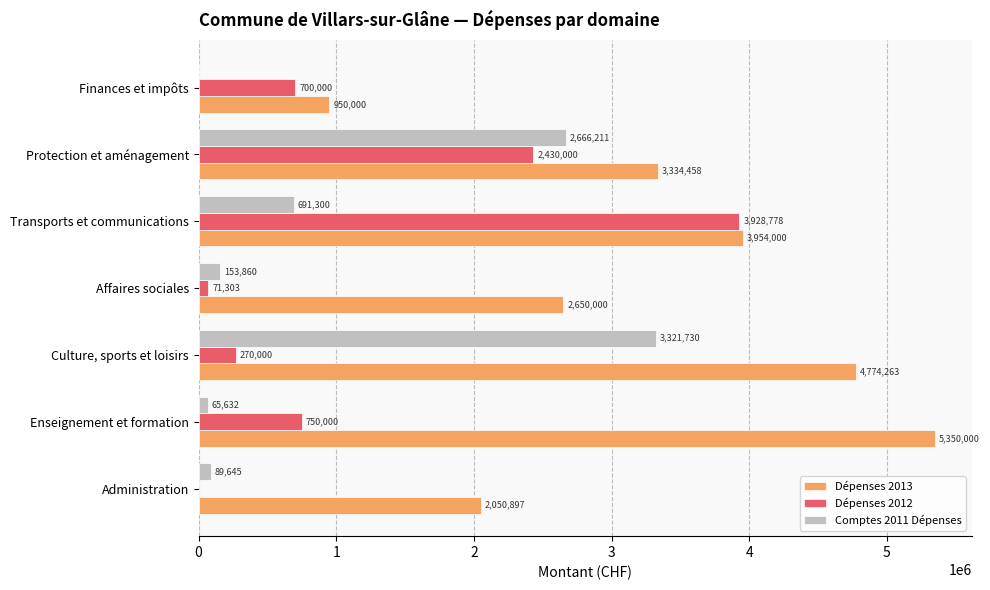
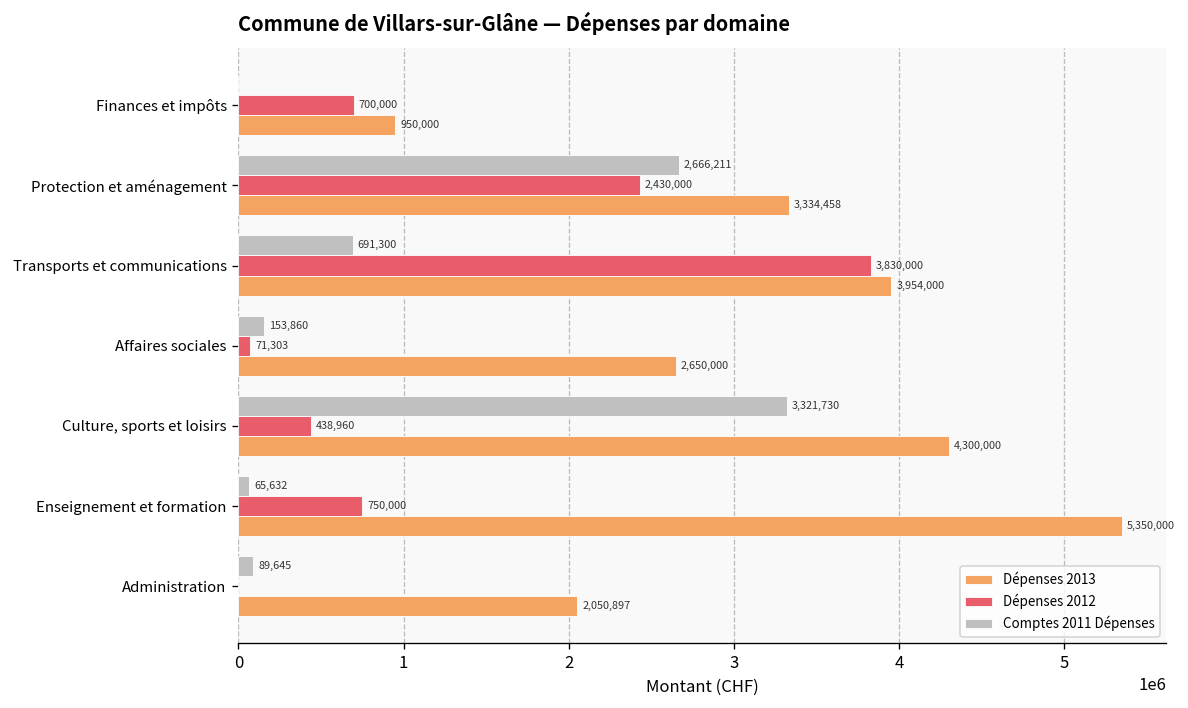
Dépenses 2012, Transports et communications: 3,928,778 -> 3,830,000
Dépenses 2012, Culture, sports et loisirs: 270,000 -> 438,960
Dépenses 2013, Culture, sports et loisirs: 4,774,263 -> 4,300,000
